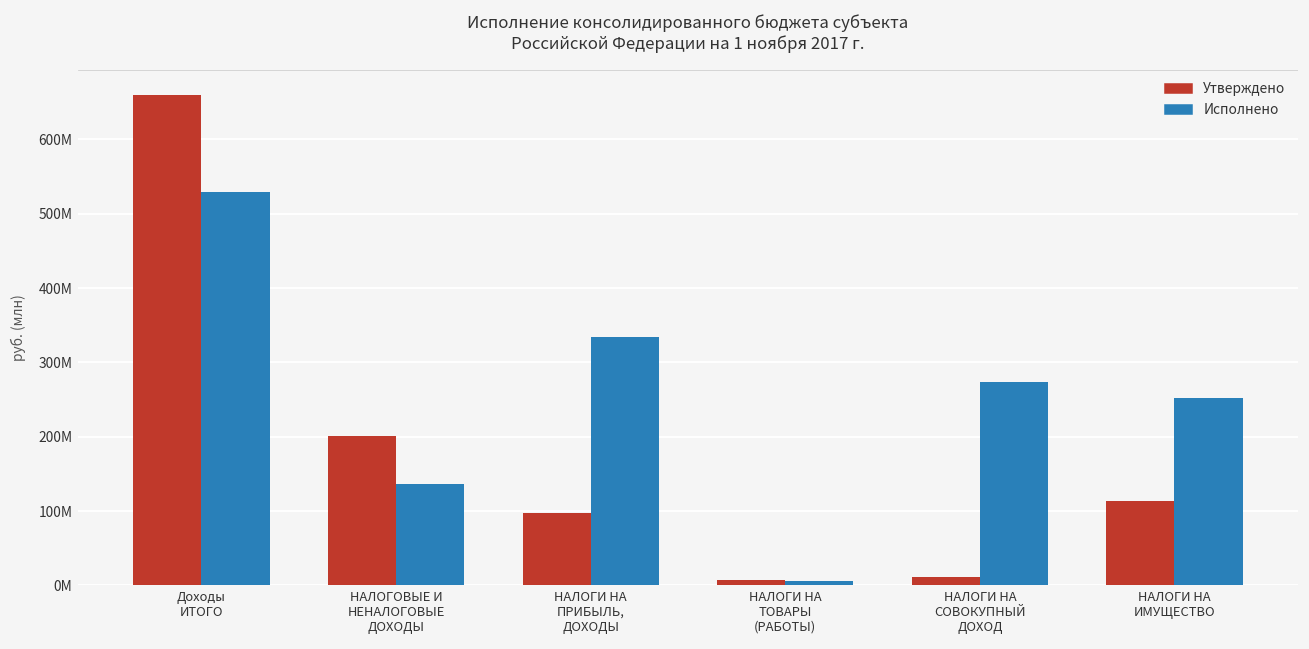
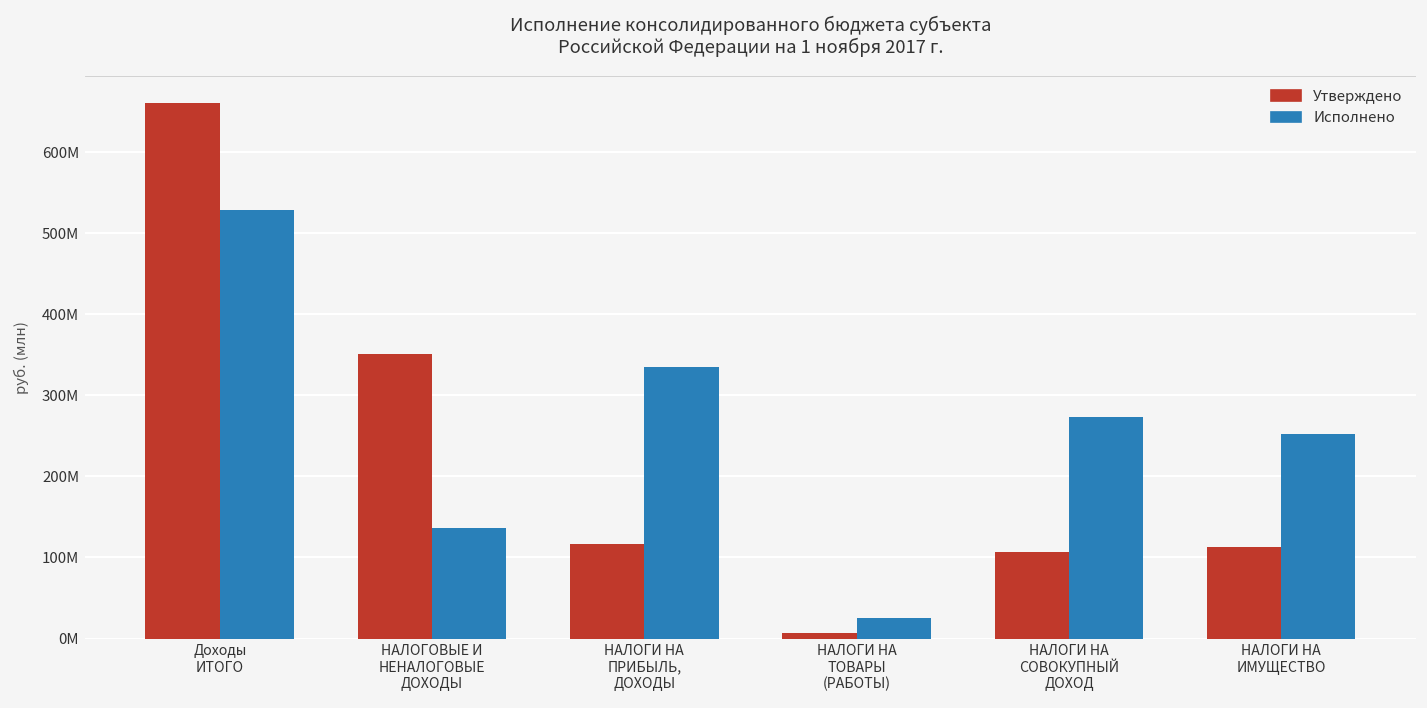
Утверждено, НАЛОГОВЫЕ И НЕНАЛОГОВЫЕ ДОХОДЫ: 200000000 -> 350000000
Утверждено, НАЛОГИ НА ПРИБЫЛЬ, ДОХОДЫ: 100000000 -> 120000000
Исполнено, НАЛОГИ НА ТОВАРЫ (РАБОТЫ): 10000000 -> 20000000
Утверждено, НАЛОГИ НА СОВОКУПНЫЙ ДОХОД: 10000000 -> 110000000
